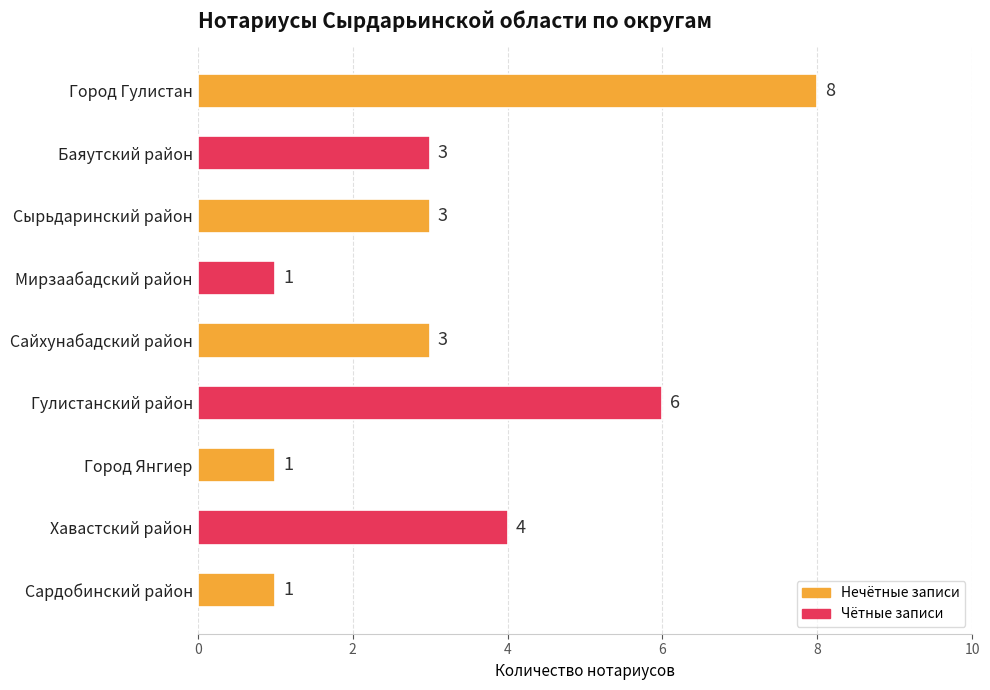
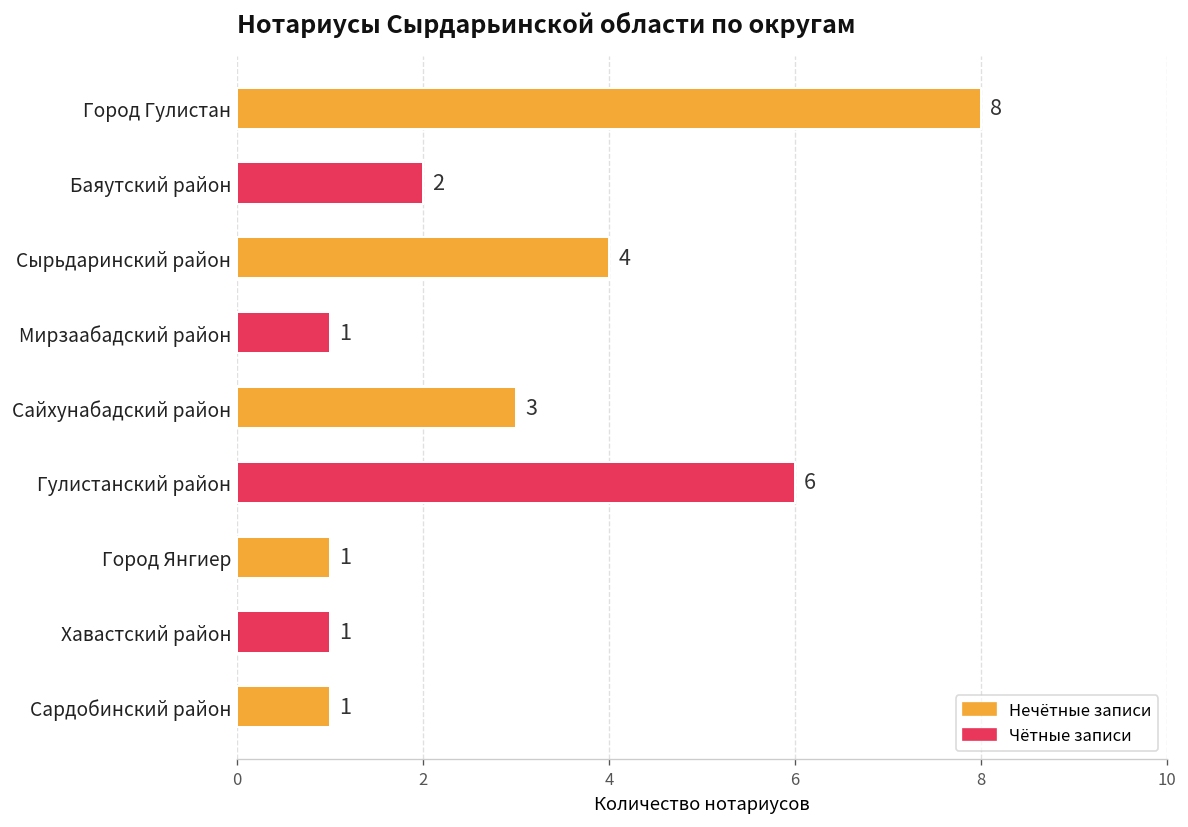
Баяутский район: 3 -> 2
Сырьдаринский район: 3 -> 4
Хавастский район: 4 -> 1
